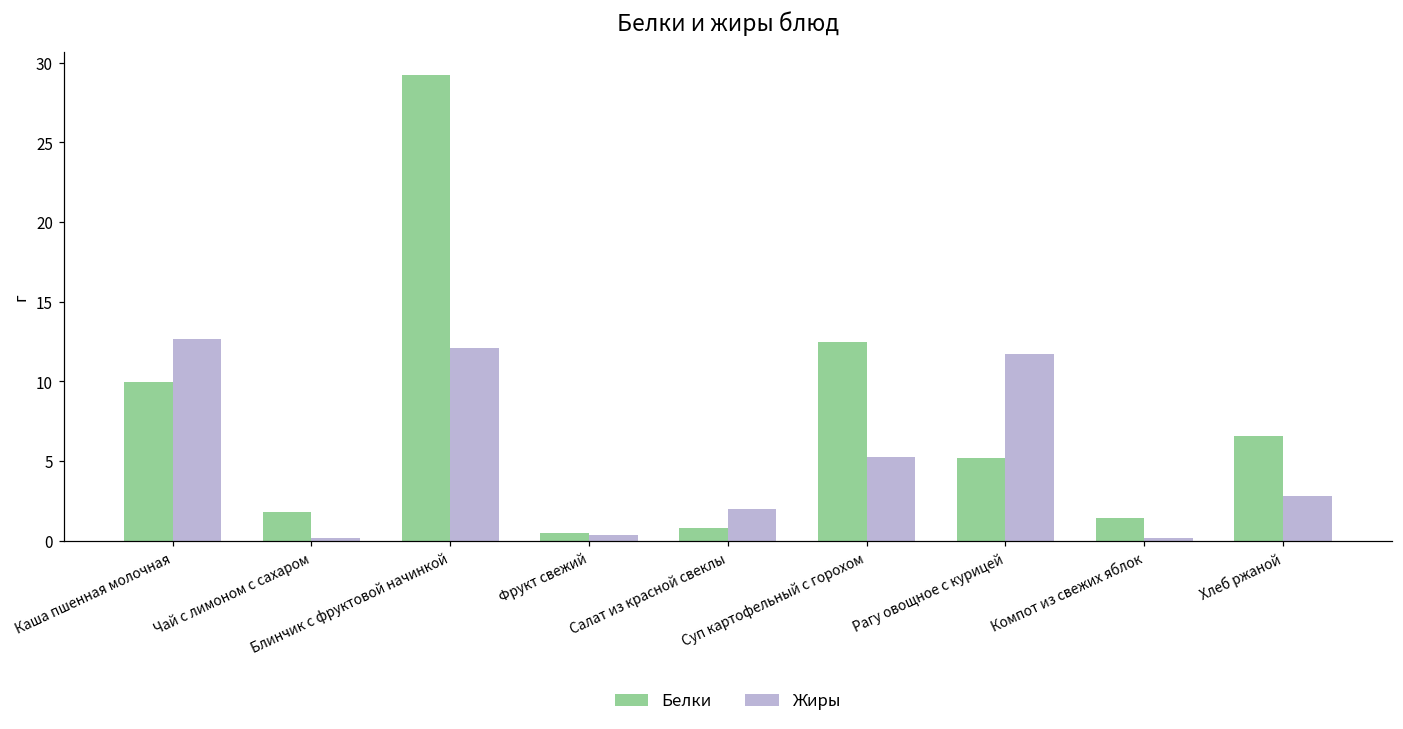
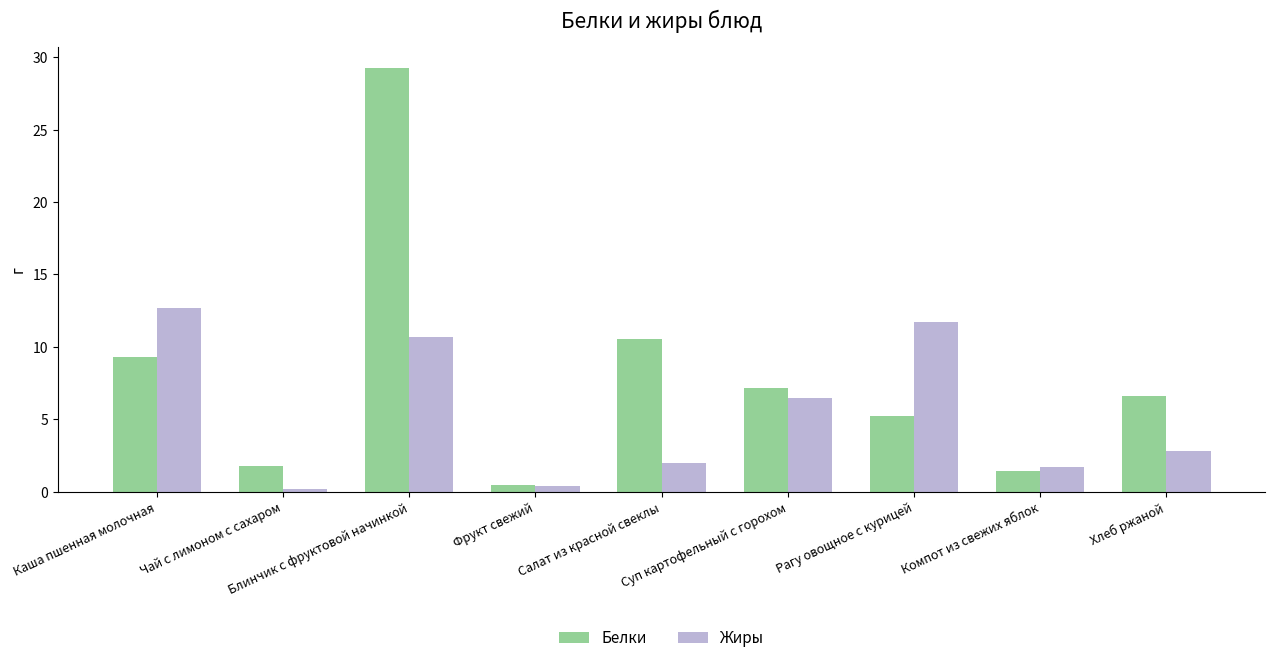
Белки, Каша пшенная молочная: 9.9 -> 9.3
Жиры, Блинчик с фруктовой начинкой: 12.1 -> 10.7
Белки, Салат из красной свеклы: 0.8 -> 10.6
Белки, Суп картофельный с горохом: 12.5 -> 7.2
Жиры, Суп картофельный с горохом: 5.3 -> 6.5
Жиры, Компот из свежих яблок: 0.2 -> 1.7
